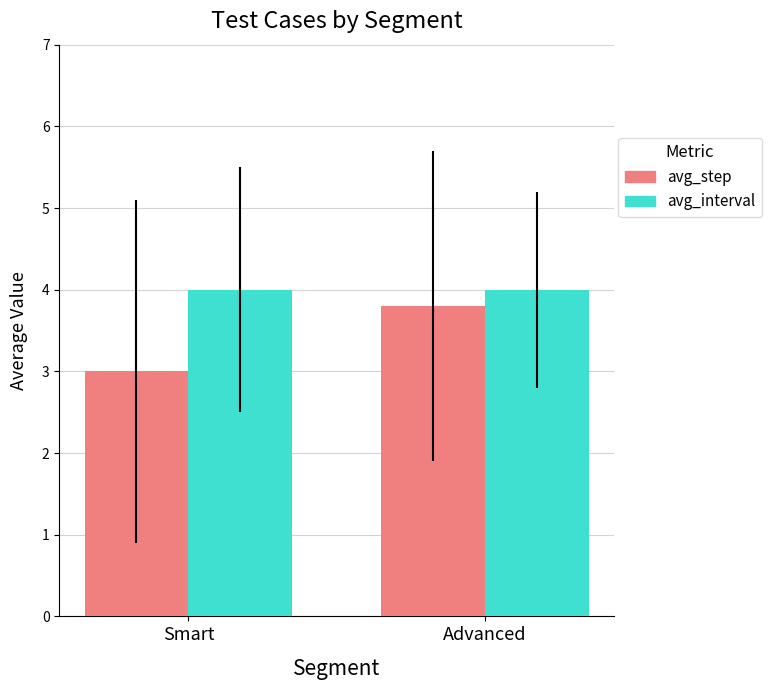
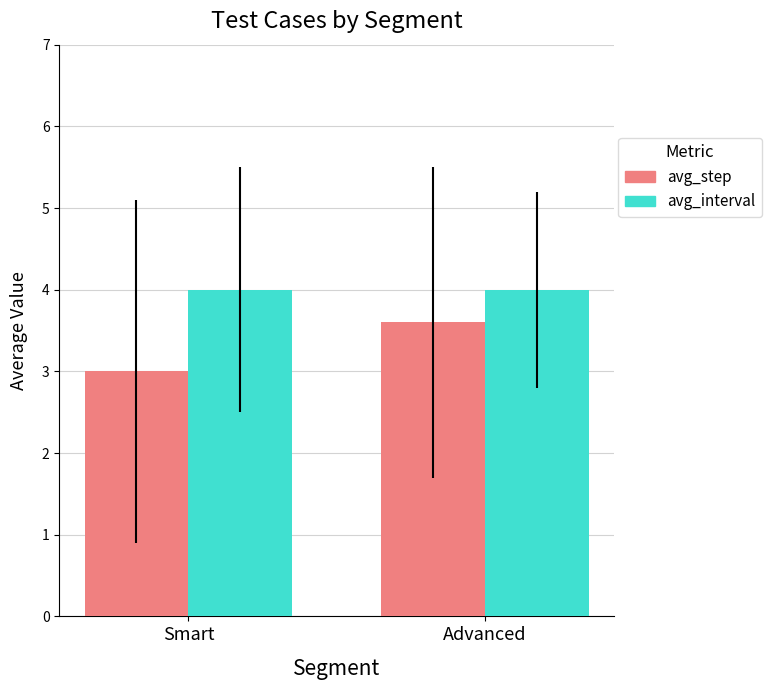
avg_step, Advanced: 3.8 -> 3.6
